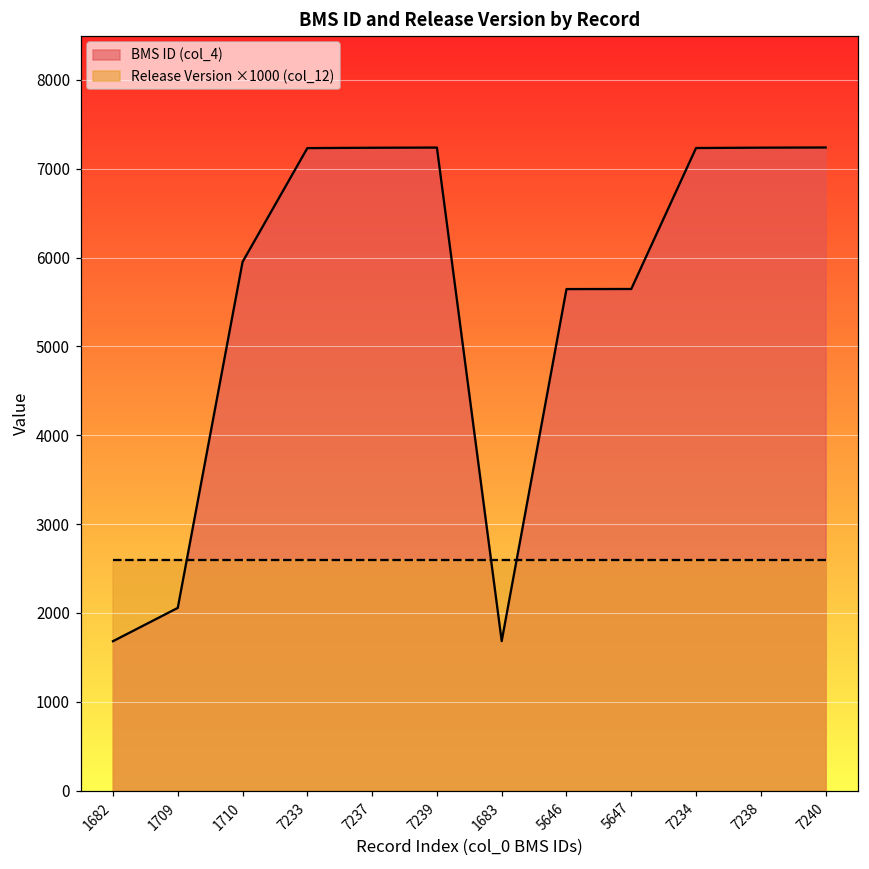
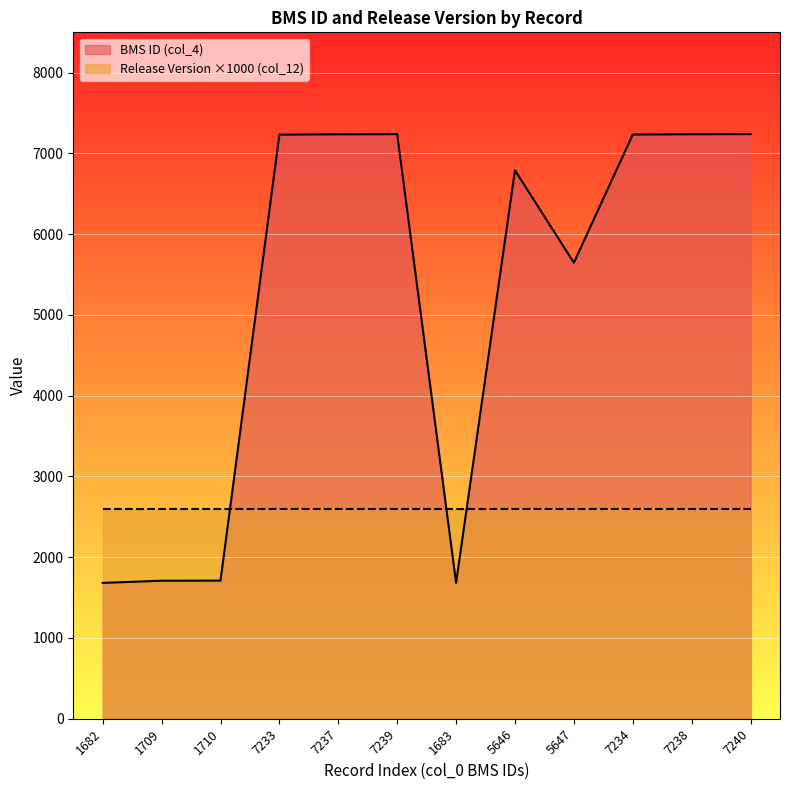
BMS ID (col_4), 1709: 2100 -> 1700
BMS ID (col_4), 1710: 6000 -> 1700
BMS ID (col_4), 5646: 5600 -> 6800
